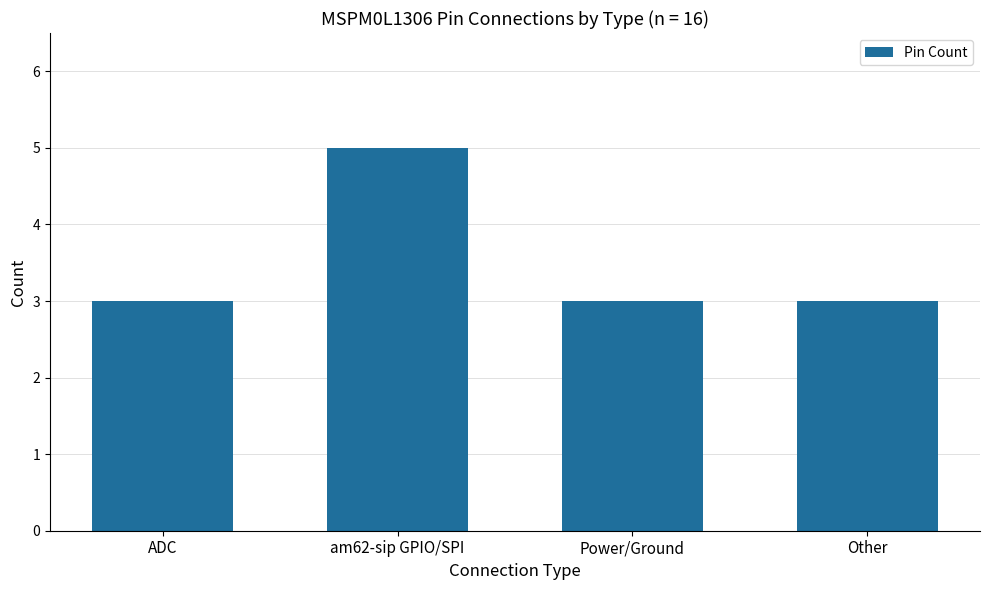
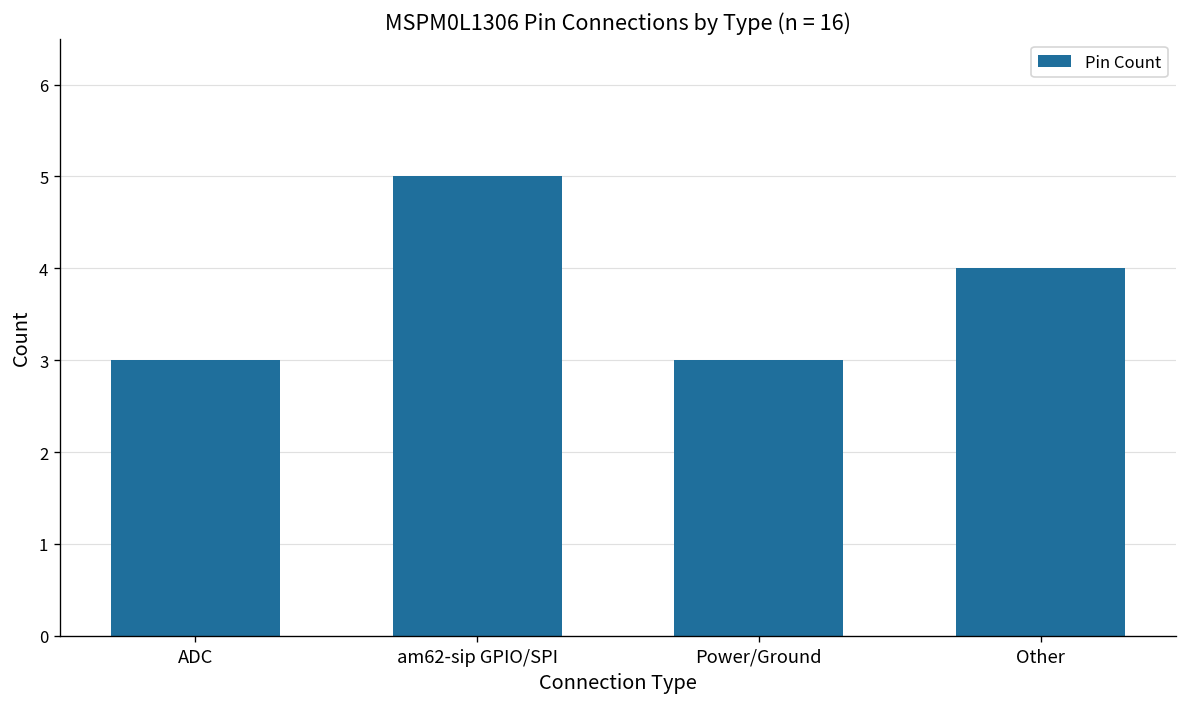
Other: 3 -> 4
